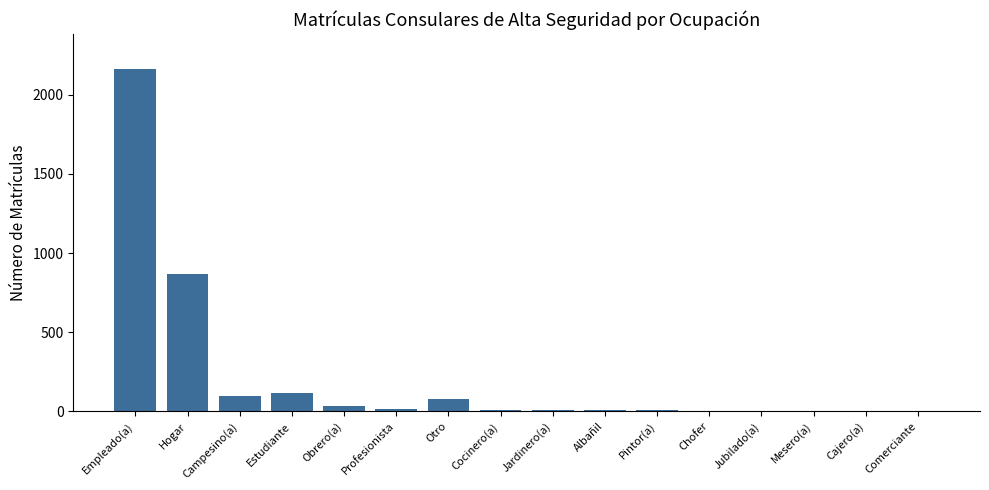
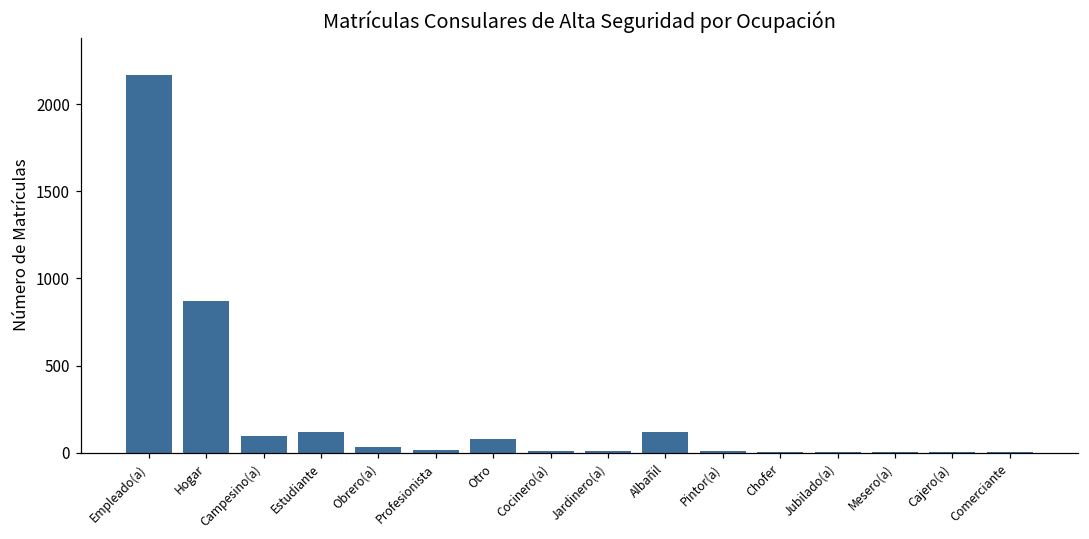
Albañil: 10 -> 120
